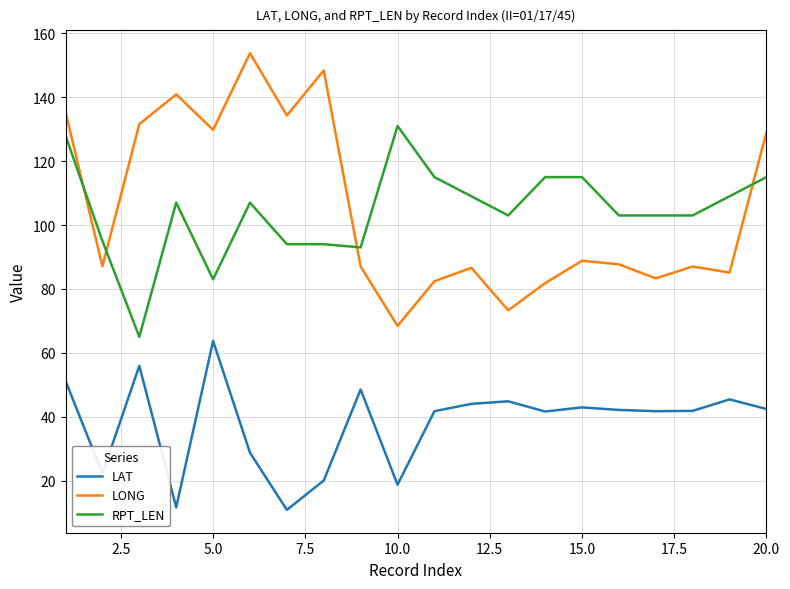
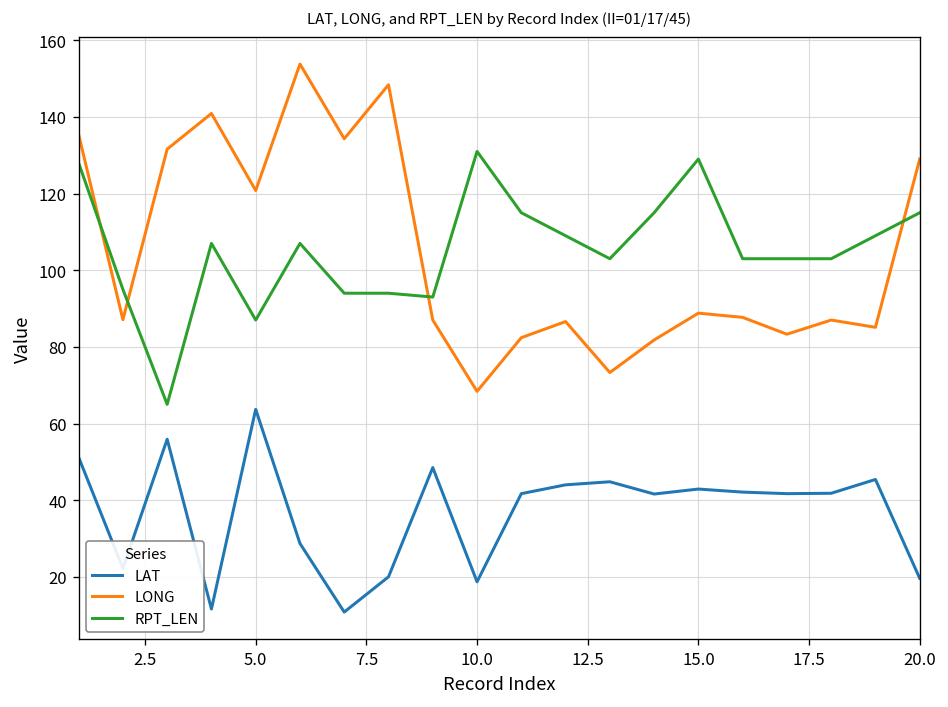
LONG, 5.0: 130 -> 121
RPT_LEN, 5.0: 83 -> 87
RPT_LEN, 15.0: 115 -> 129
LAT, 20.0: 42 -> 20
